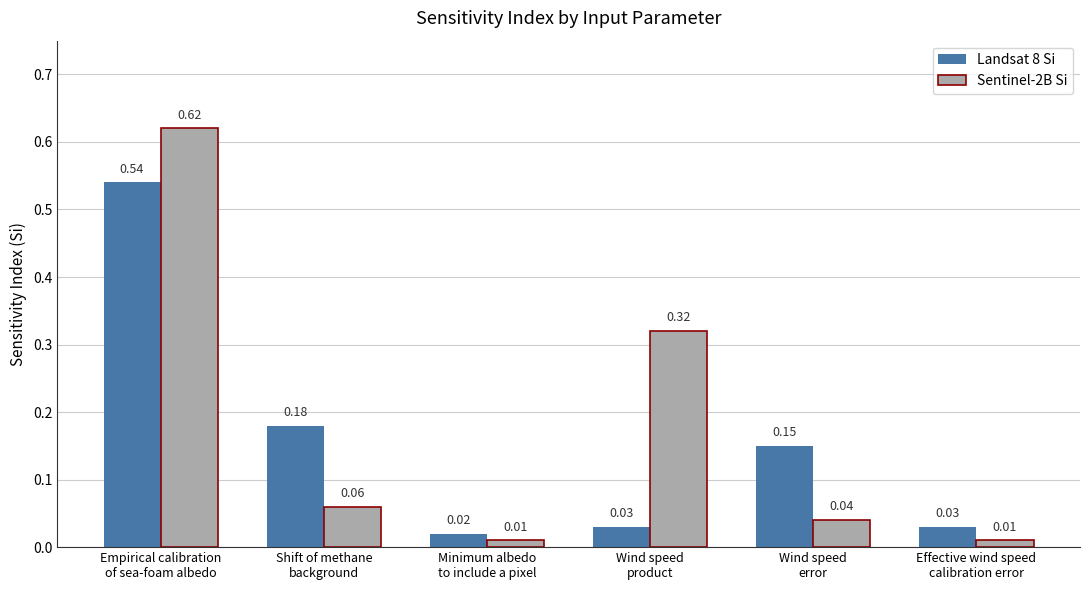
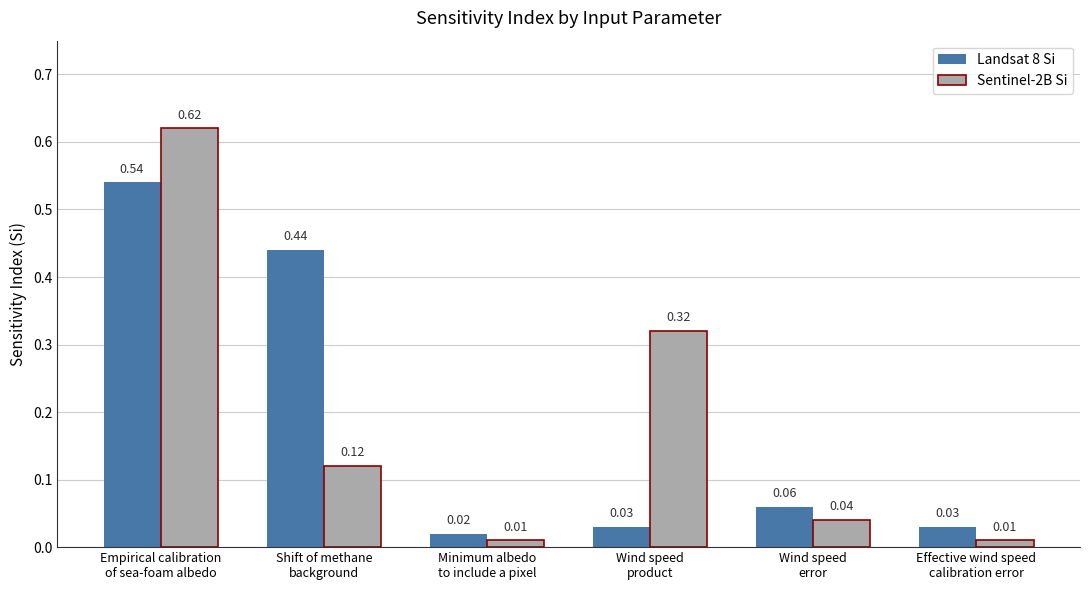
Landsat 8 Si, Shift of methane background: 0.18 -> 0.44
Sentinel-2B Si, Shift of methane background: 0.06 -> 0.12
Landsat 8 Si, Wind speed error: 0.15 -> 0.06
